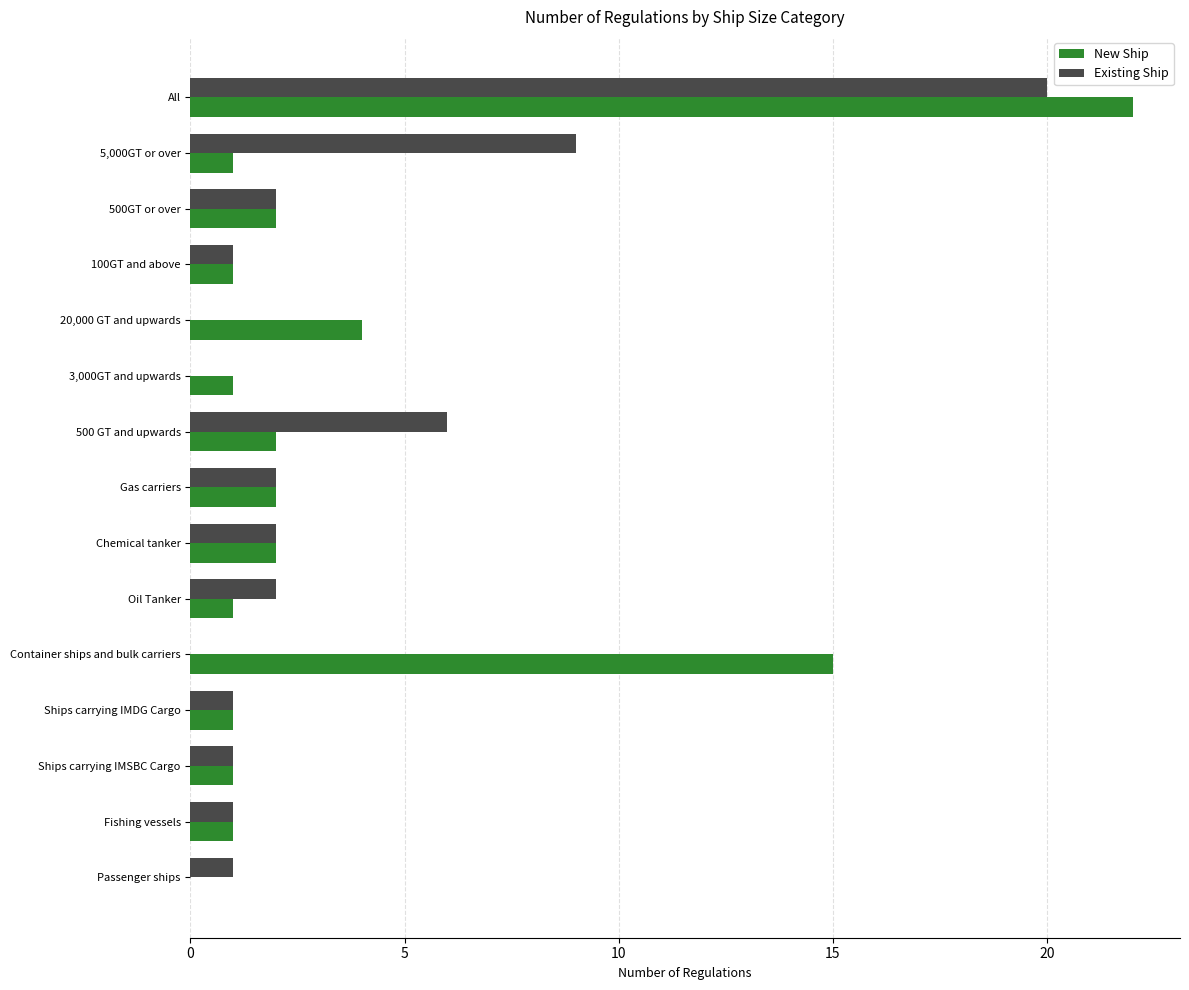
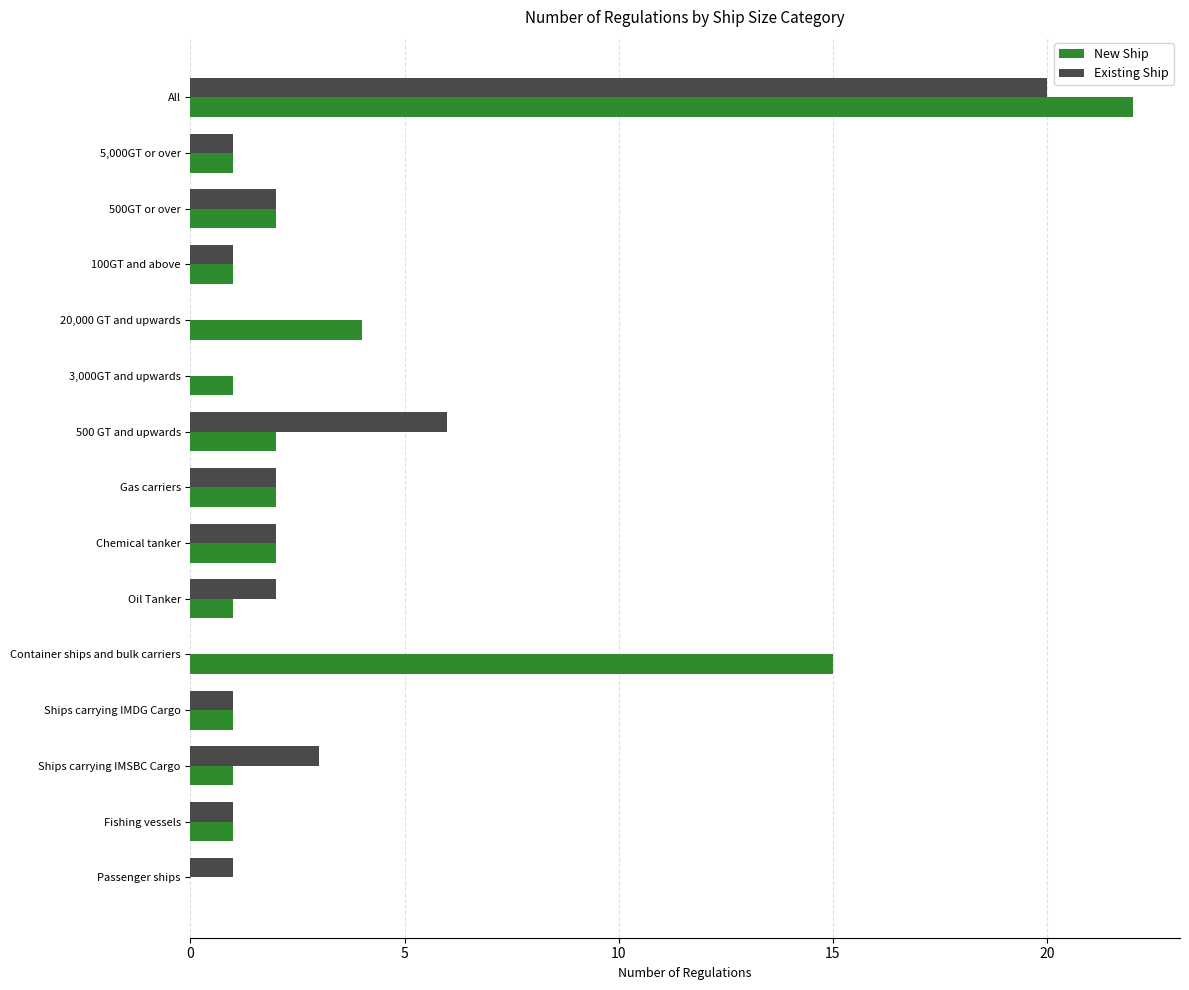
Existing Ship, 5,000GT or over: 9 -> 1
Existing Ship, Ships carrying IMSBC Cargo: 1 -> 3
